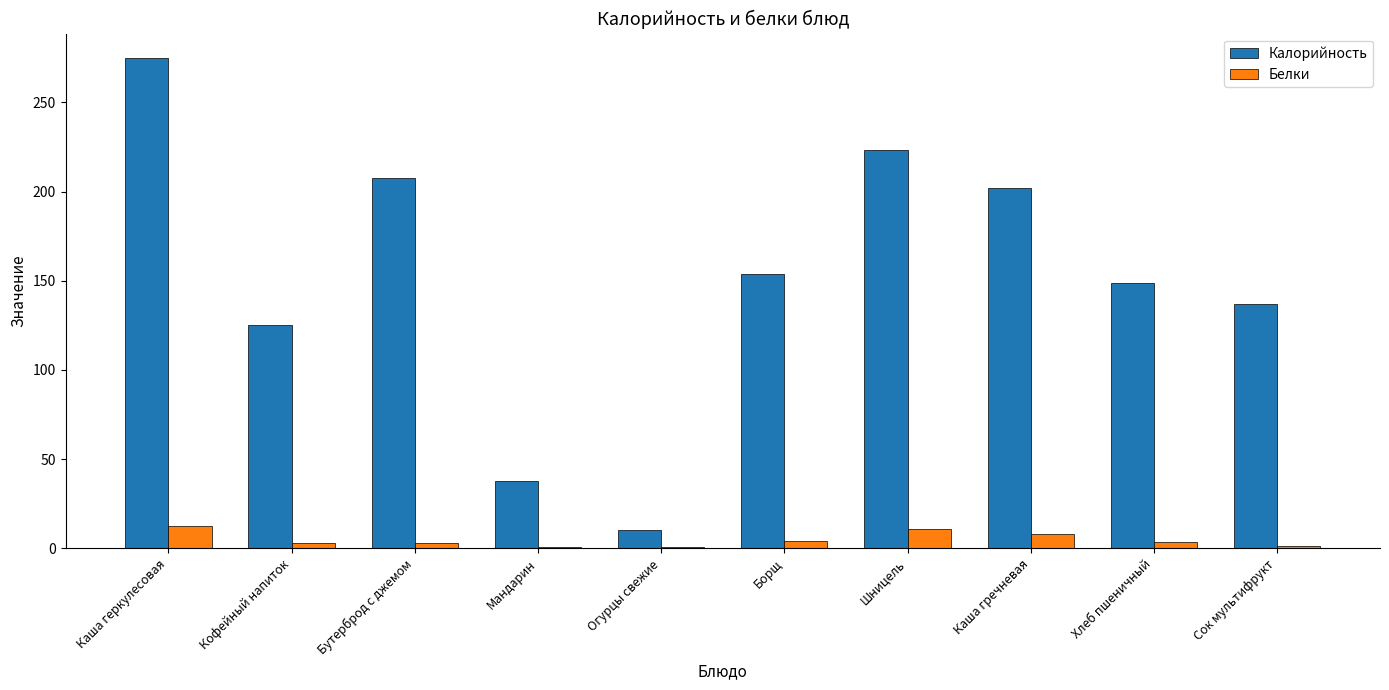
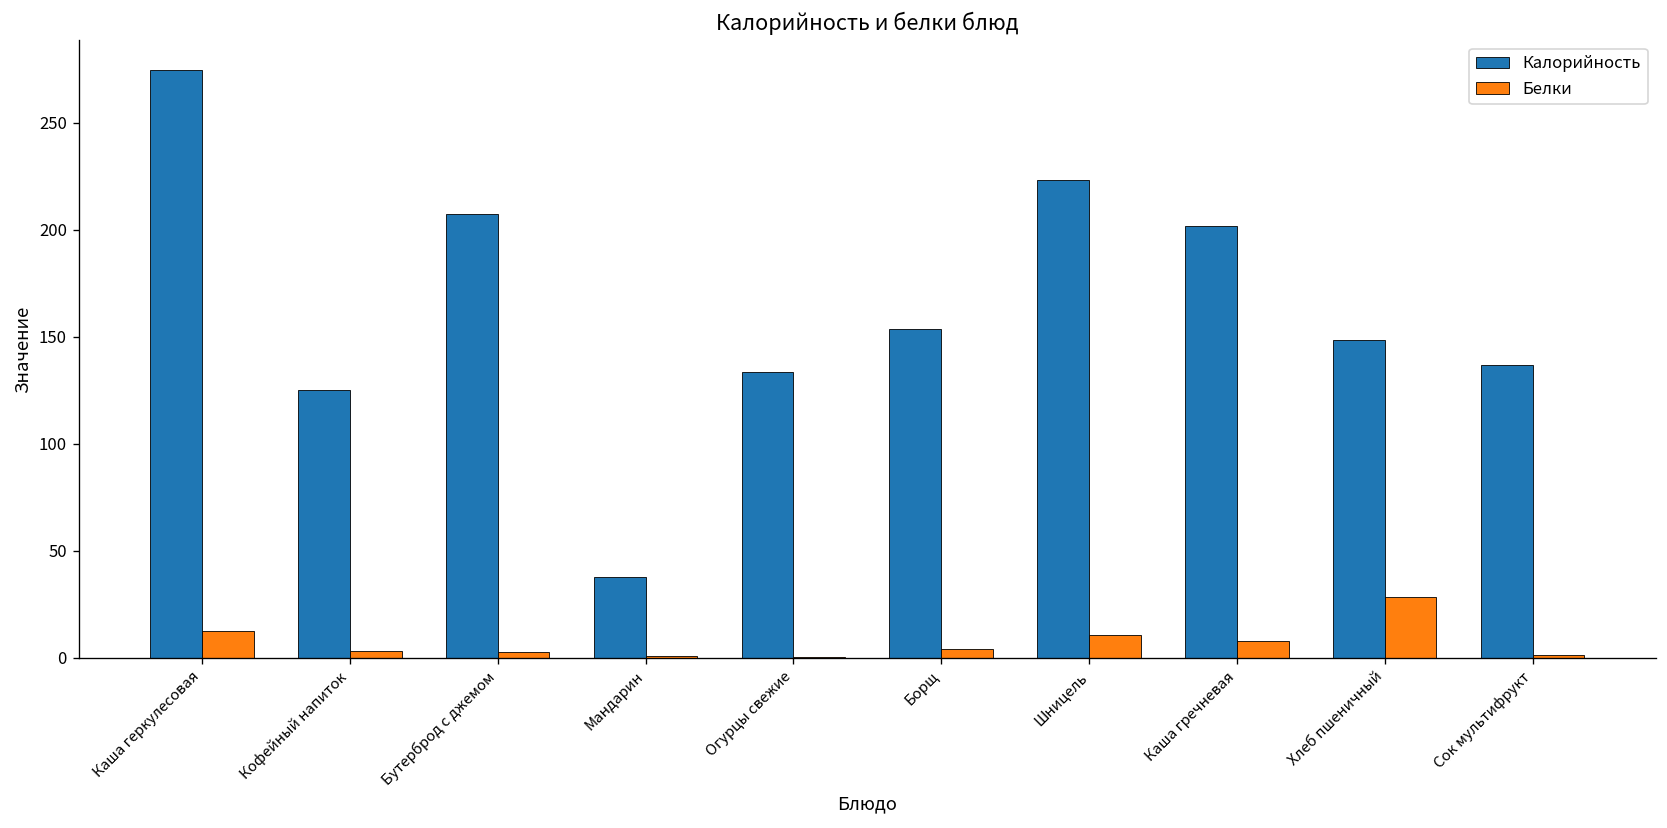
Калорийность, Огурцы свежие: 11 -> 134
Белки, Хлеб пшеничный: 4 -> 28
